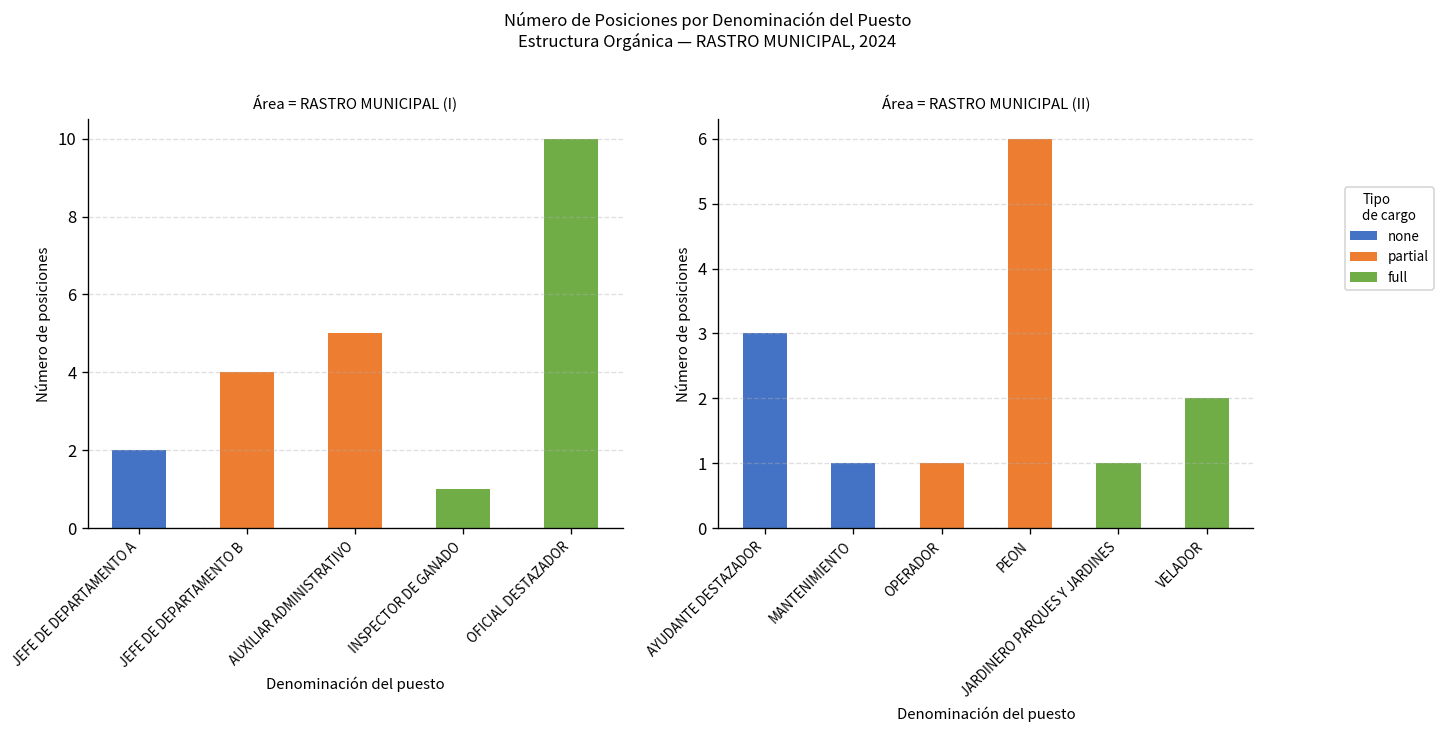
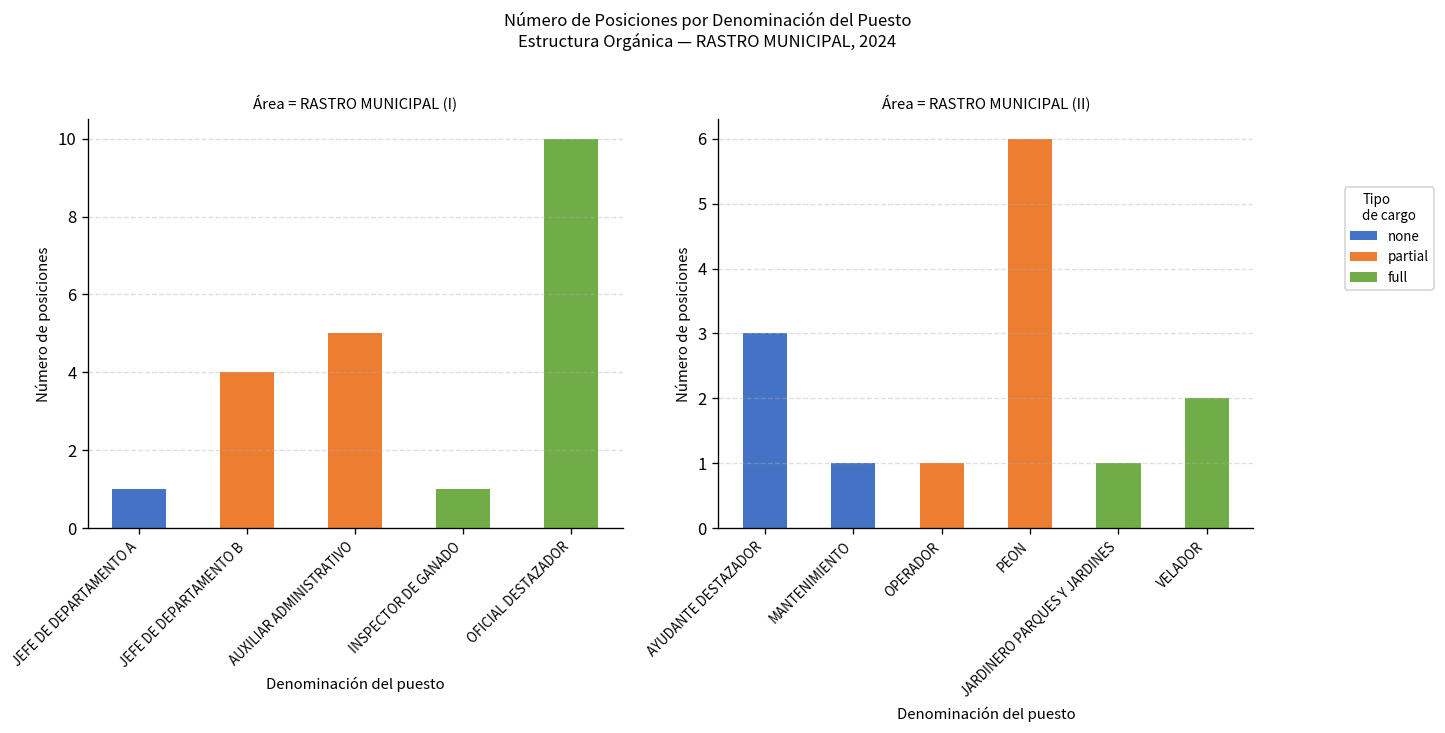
Área = RASTRO MUNICIPAL (I), JEFE DE DEPARTAMENTO A: 2 -> 1
